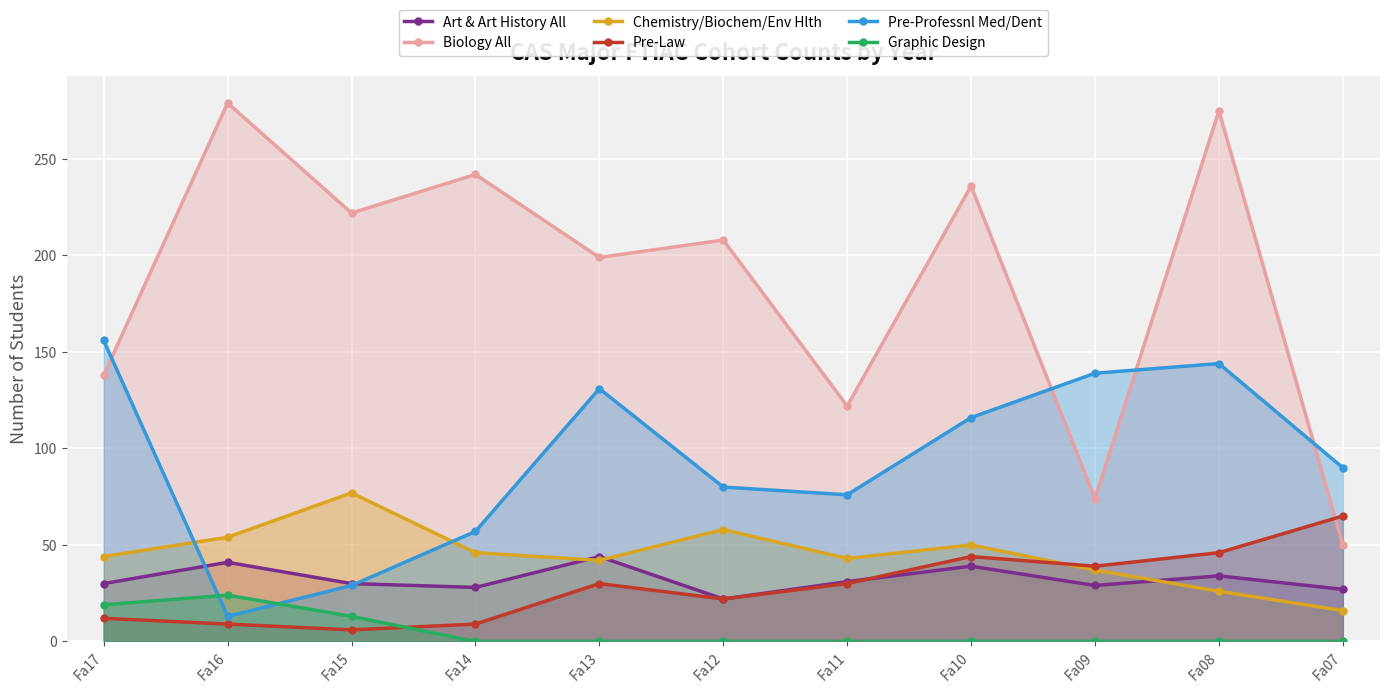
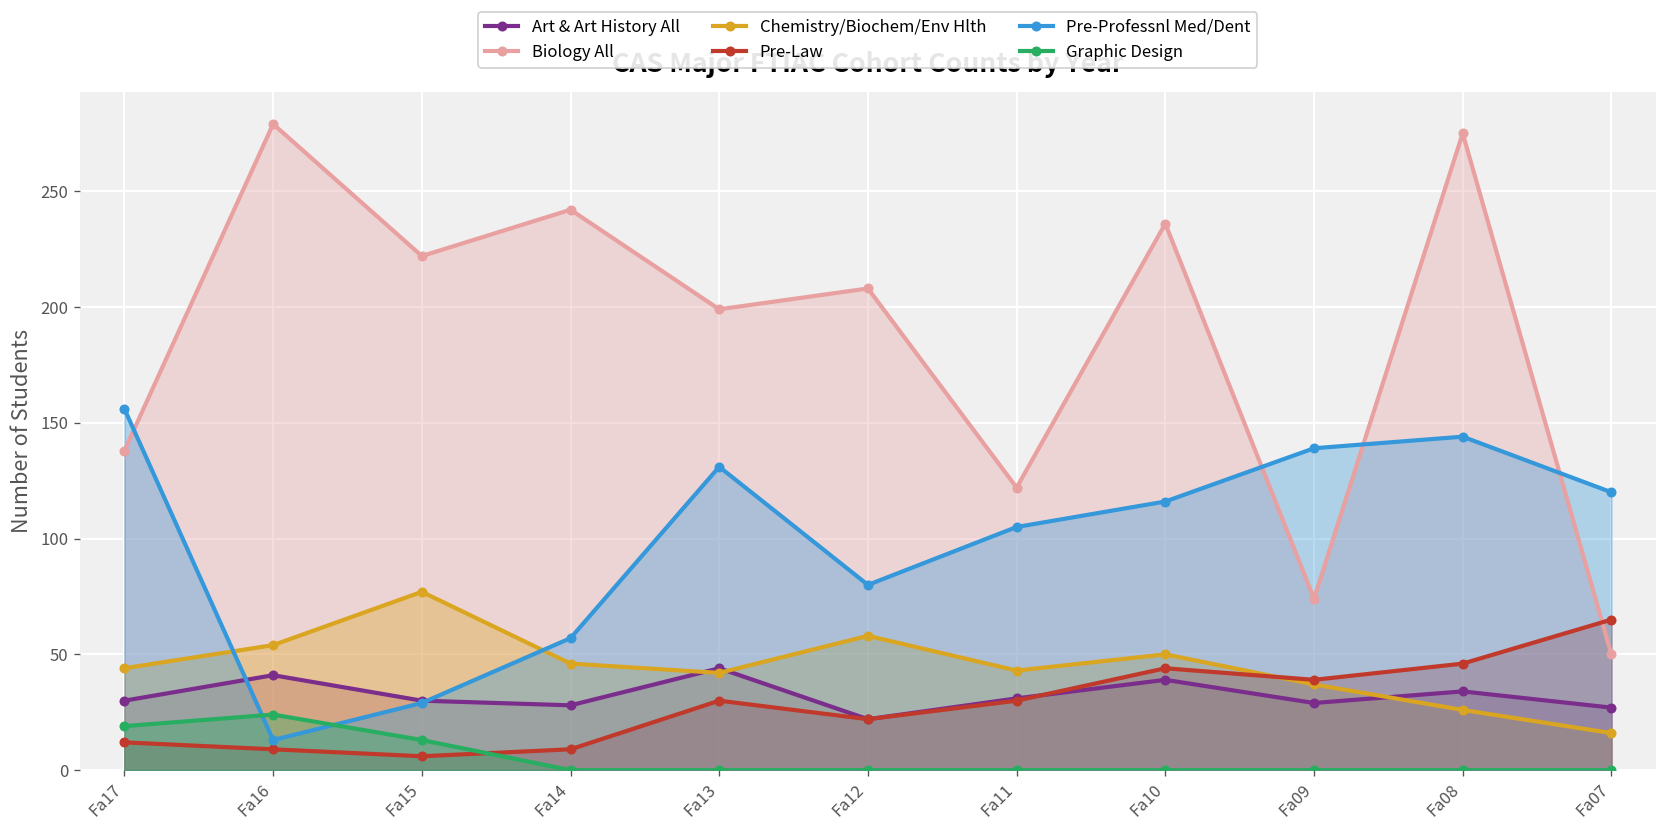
Pre-Professnl Med/Dent, Fa11: 76 -> 105
Pre-Professnl Med/Dent, Fa07: 90 -> 120
